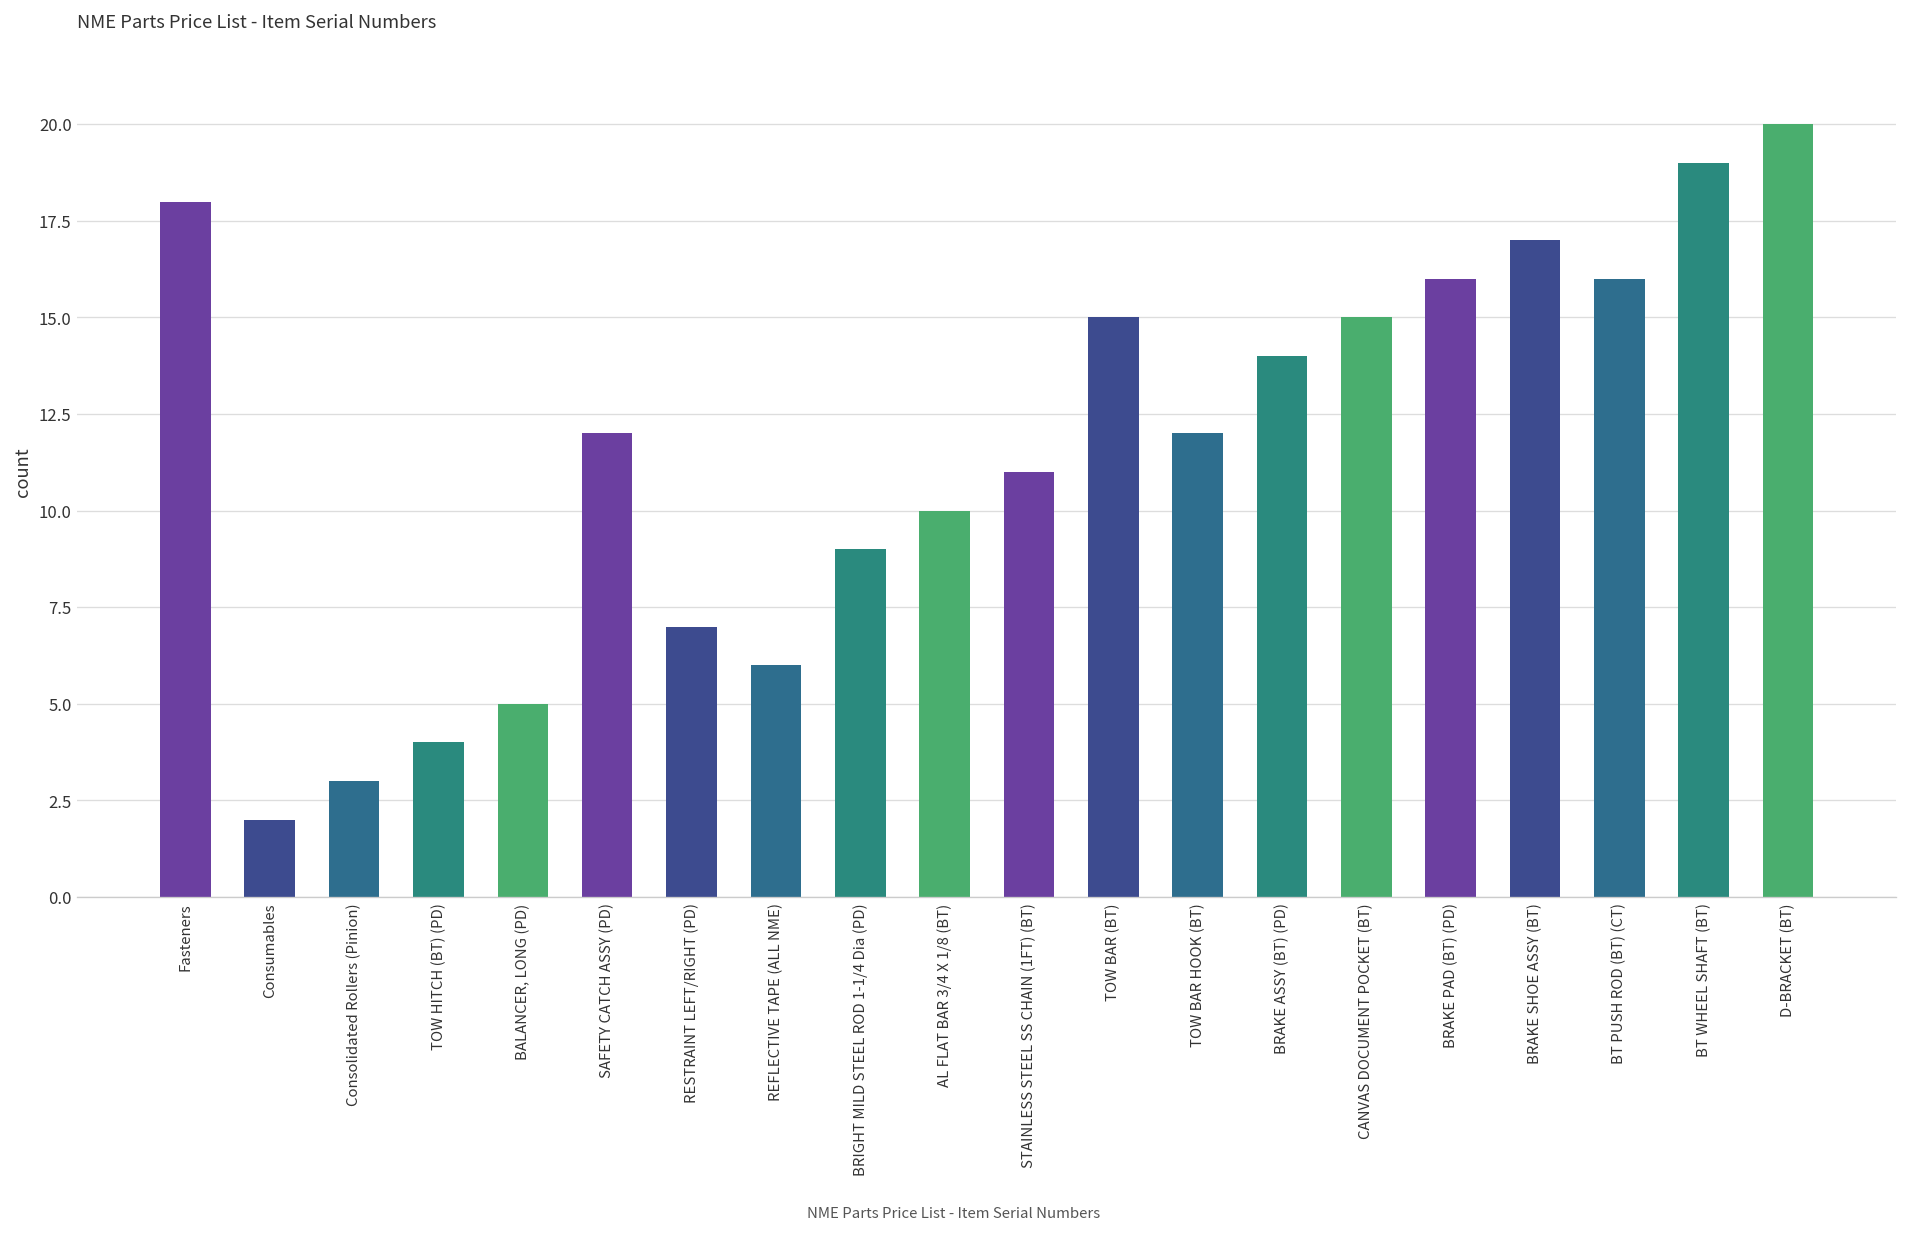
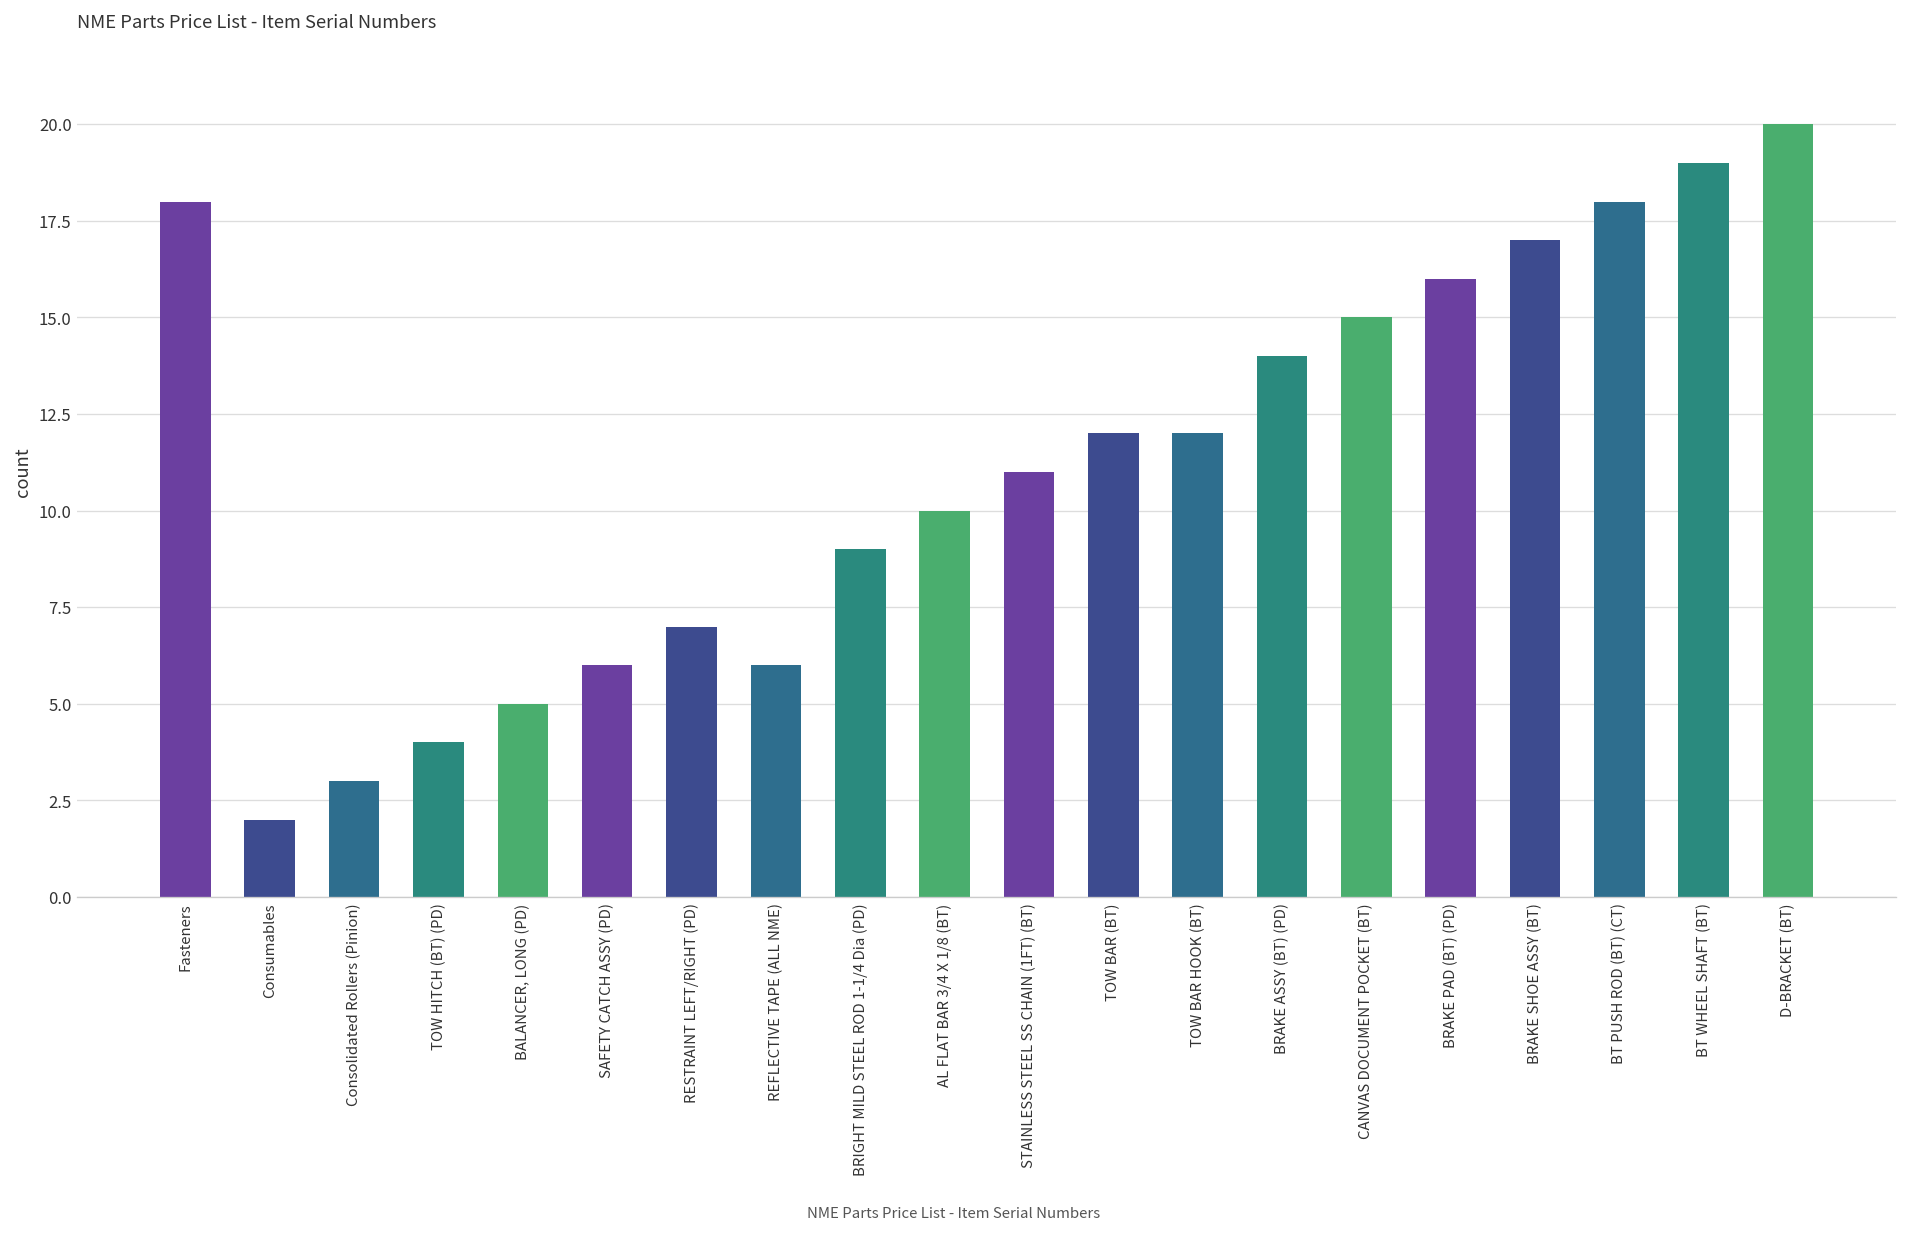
SAFETY CATCH ASSY (PD): 12 -> 6
TOW BAR (BT): 15 -> 12
BT PUSH ROD (BT) (CT): 16 -> 18
